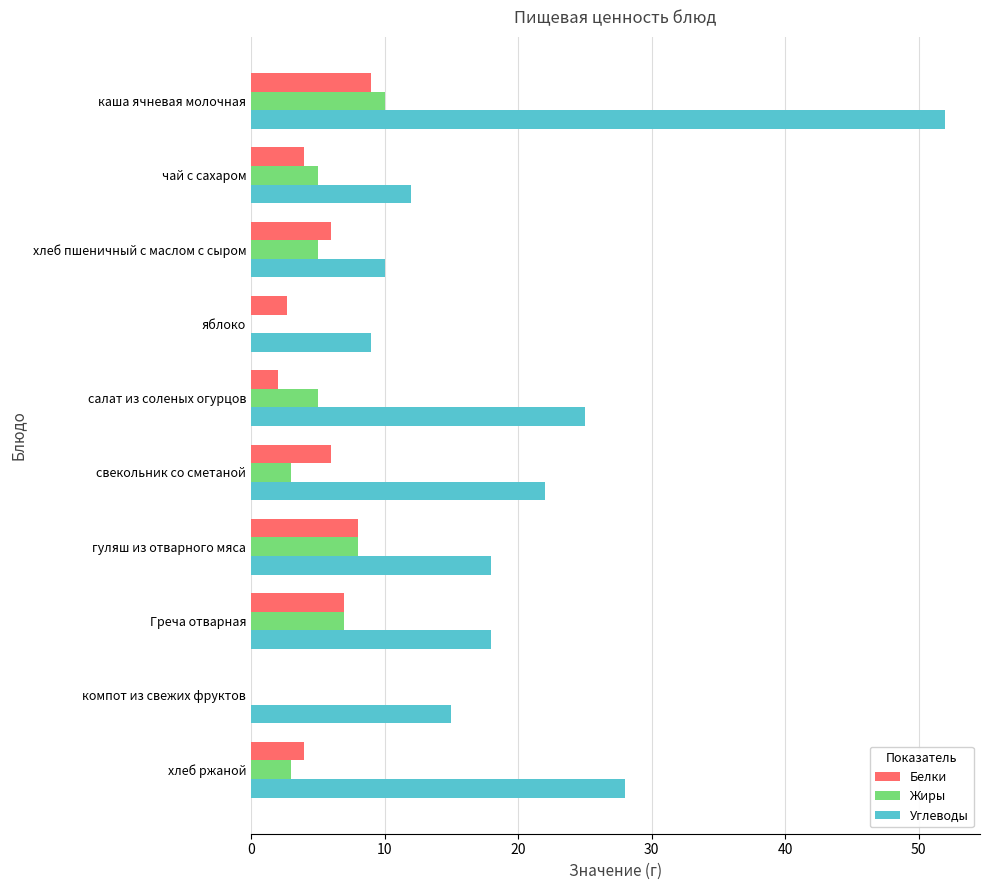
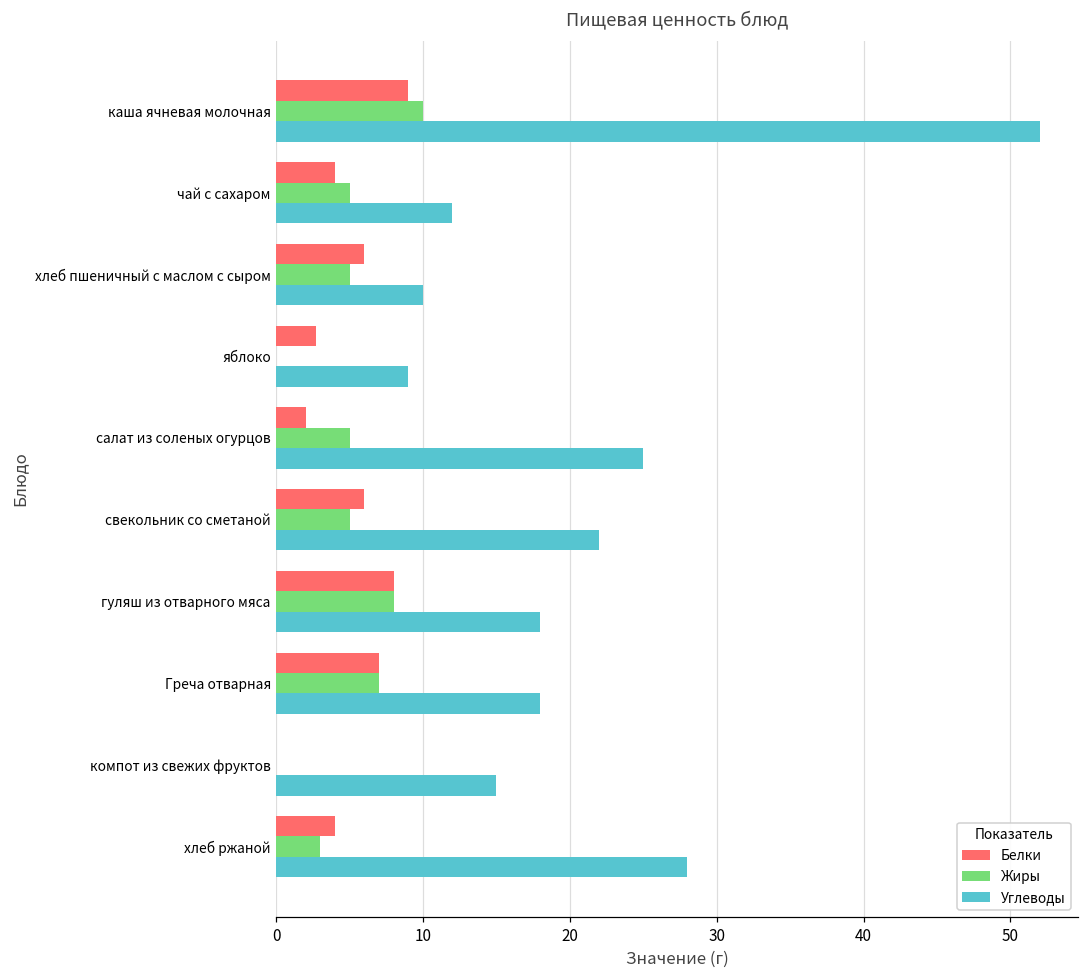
Жиры, свекольник со сметаной: 3 -> 5
